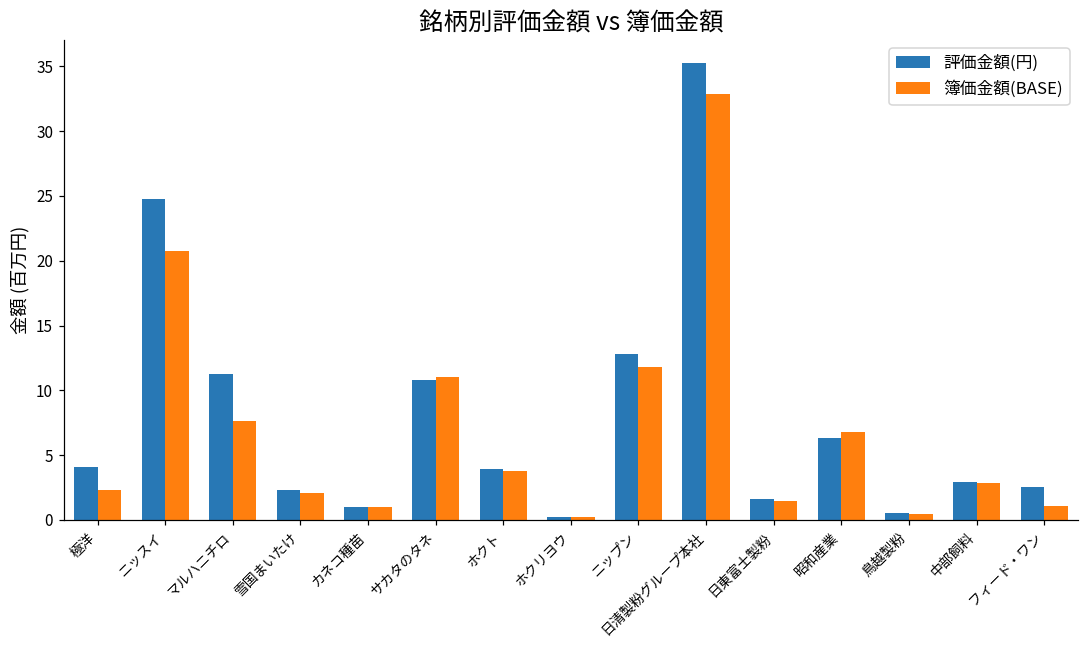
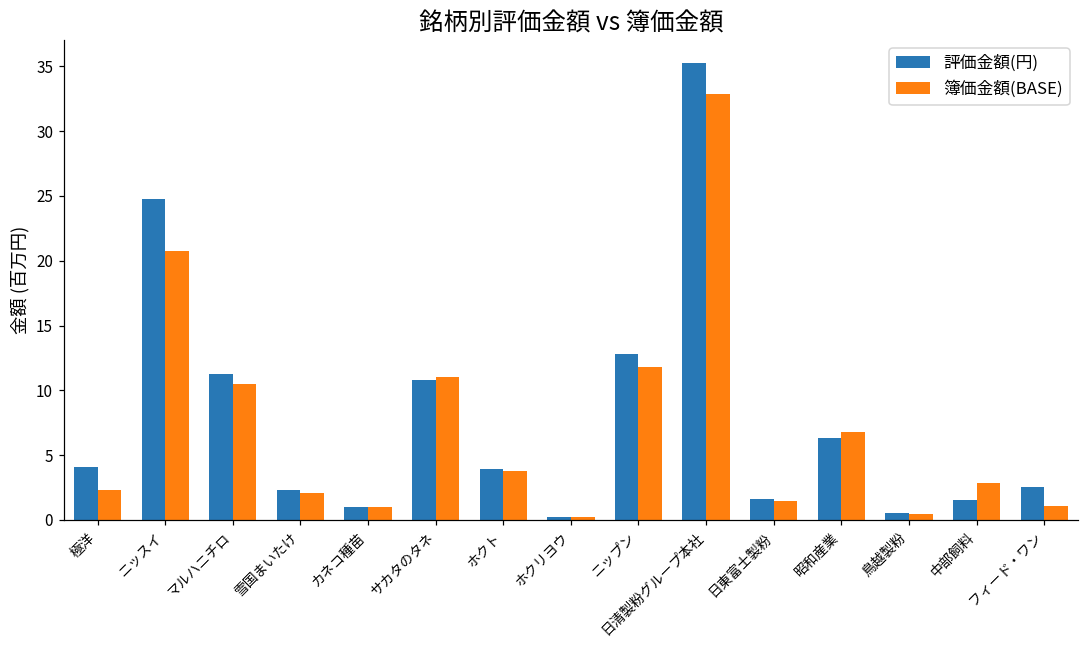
簿価金額(BASE), マルハニチロ: 7.7 -> 10.5
評価金額(円), 中部飼料: 3.0 -> 1.6
